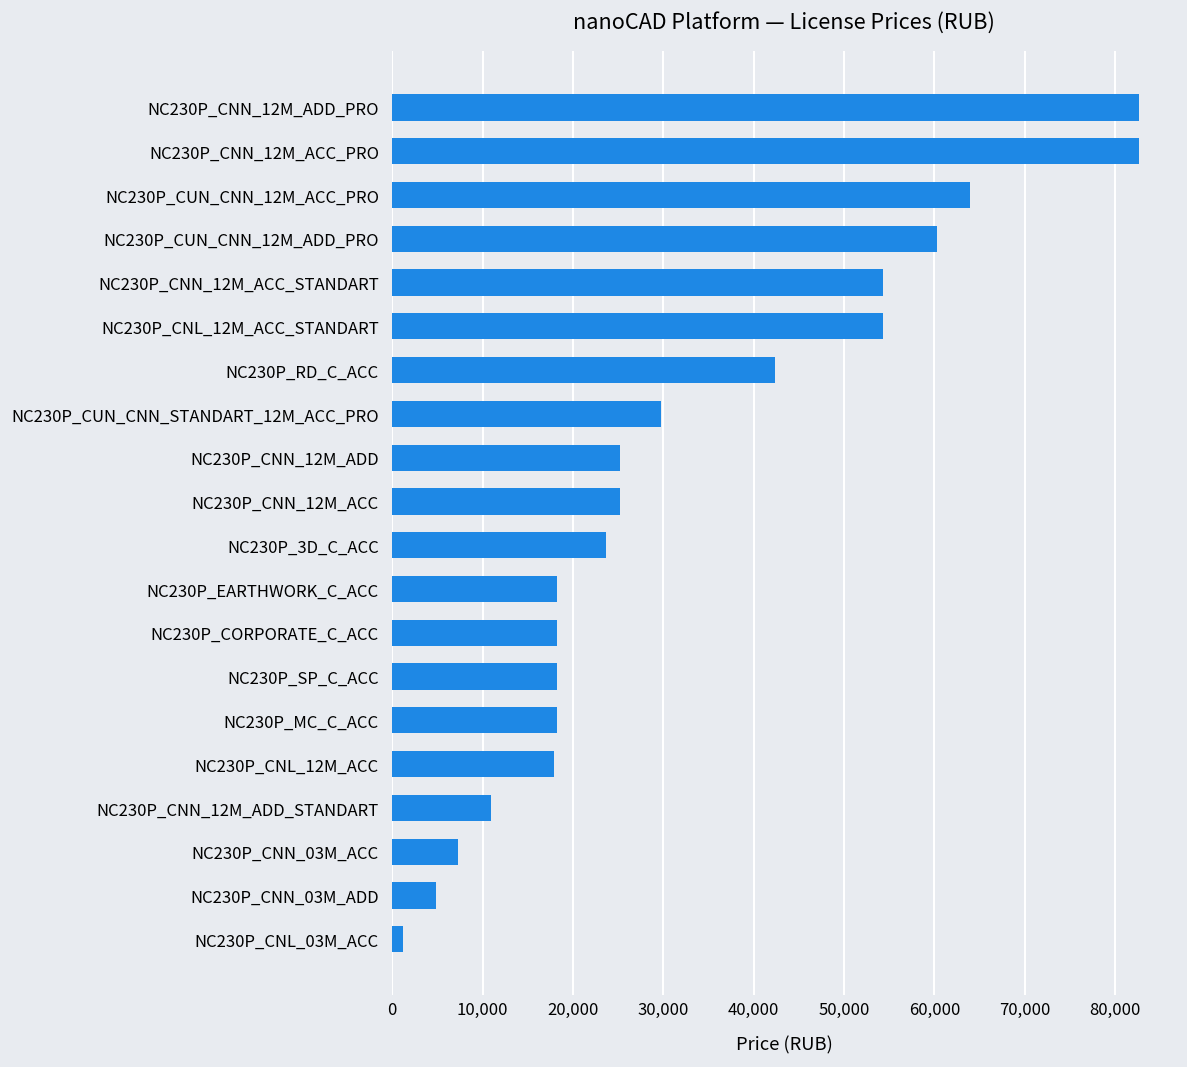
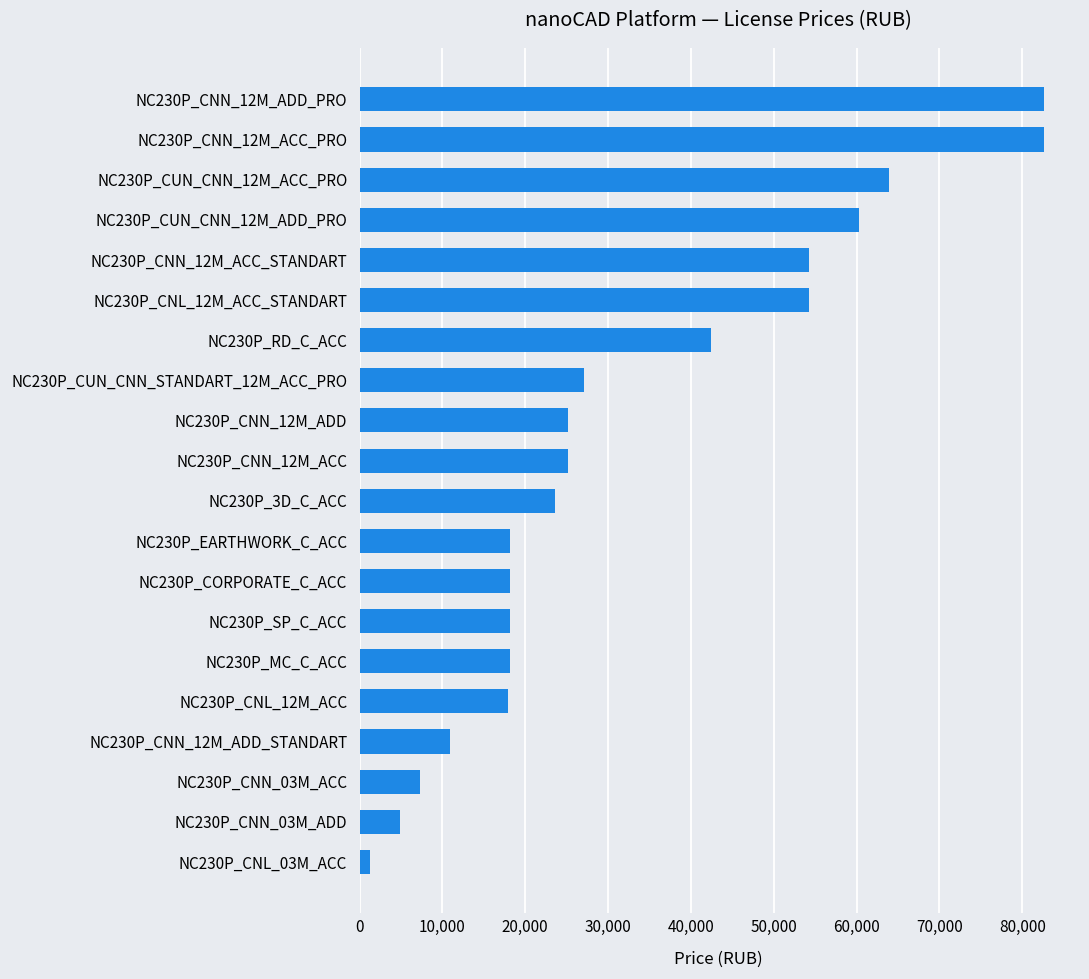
NC230P_CUN_CNN_STANDART_12M_ACC_PRO: 30,000 -> 27,000
